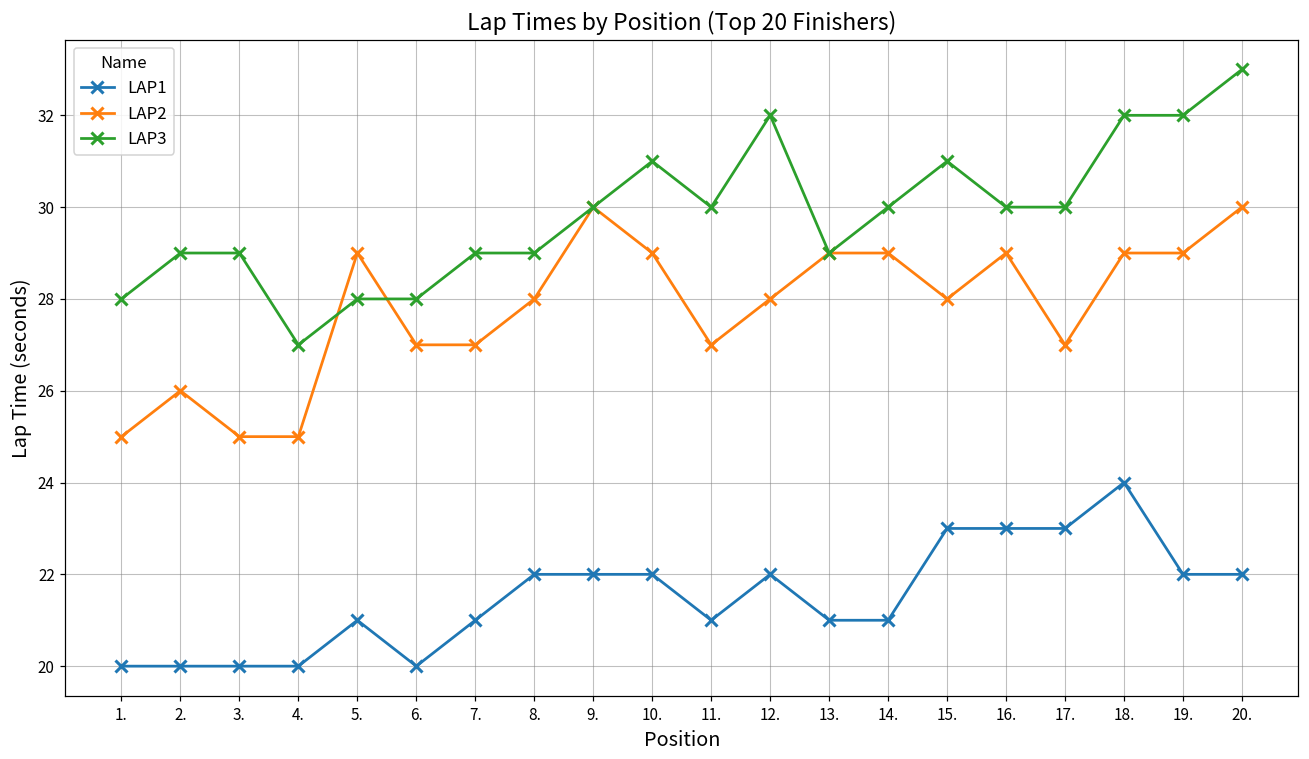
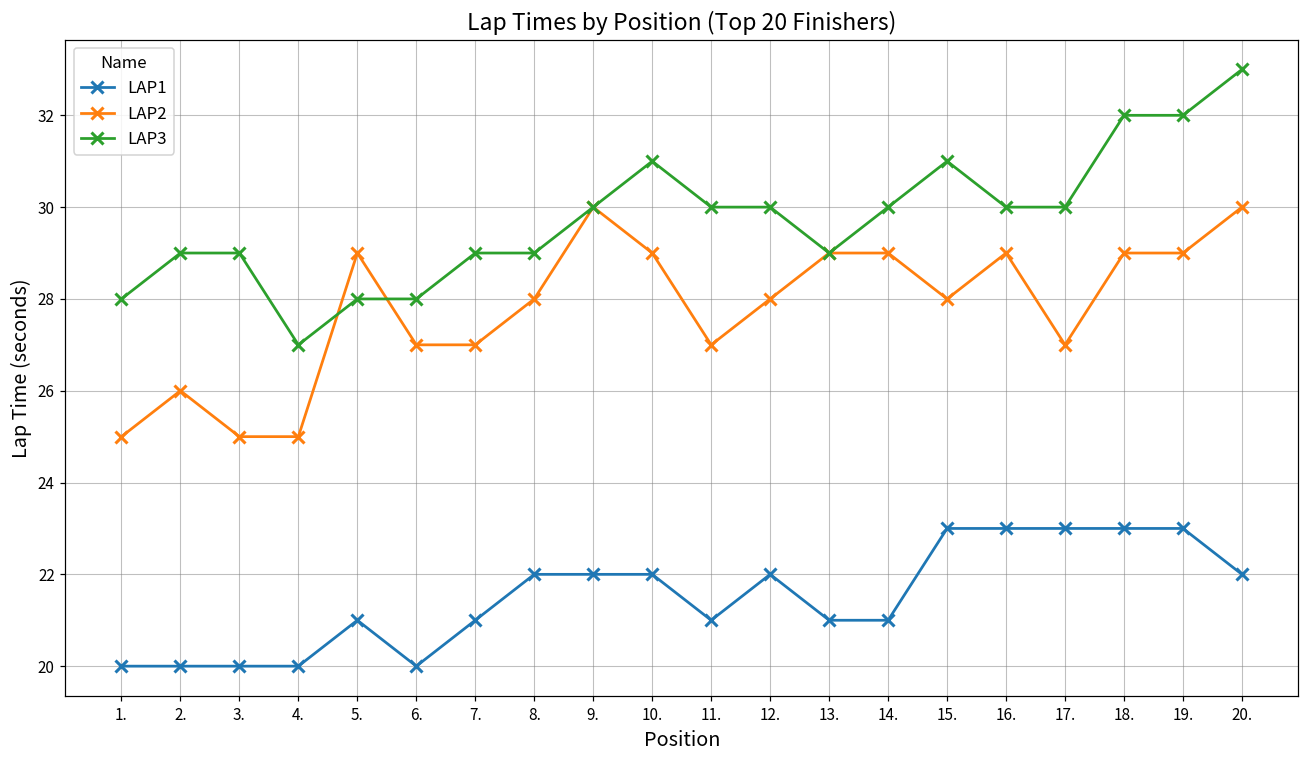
LAP3, 12.: 32 -> 30
LAP1, 18.: 24 -> 23
LAP1, 19.: 22 -> 23
